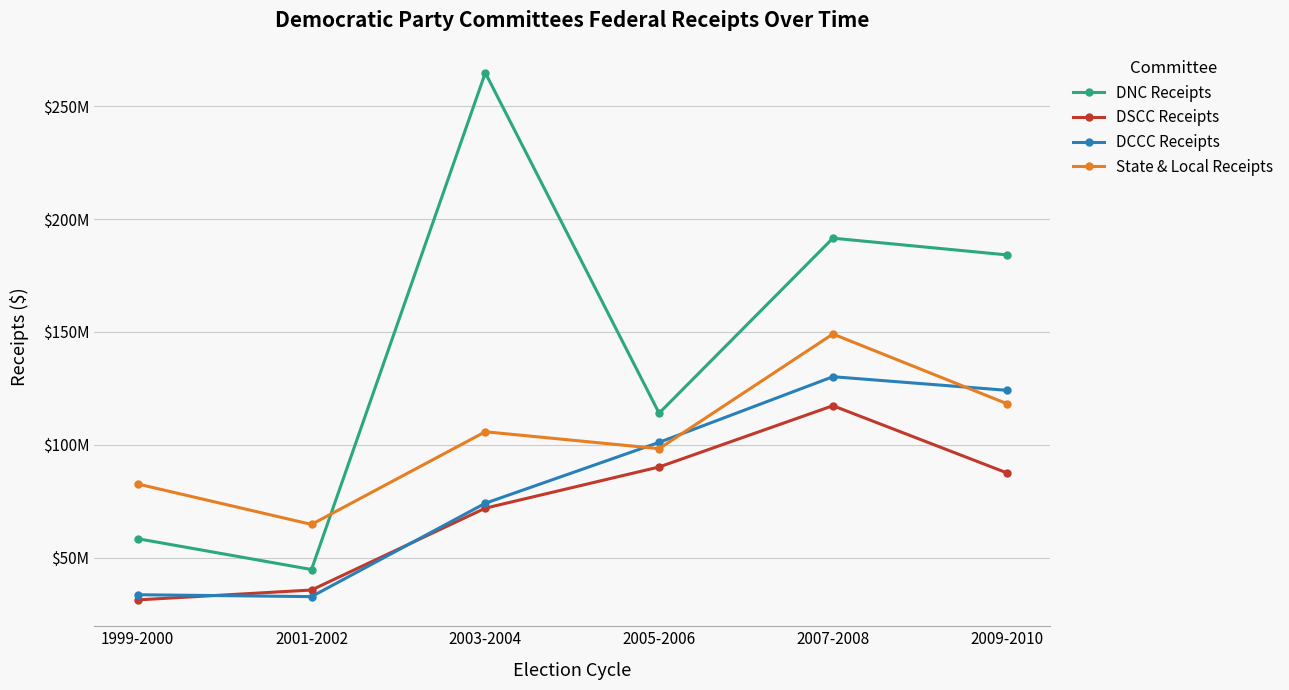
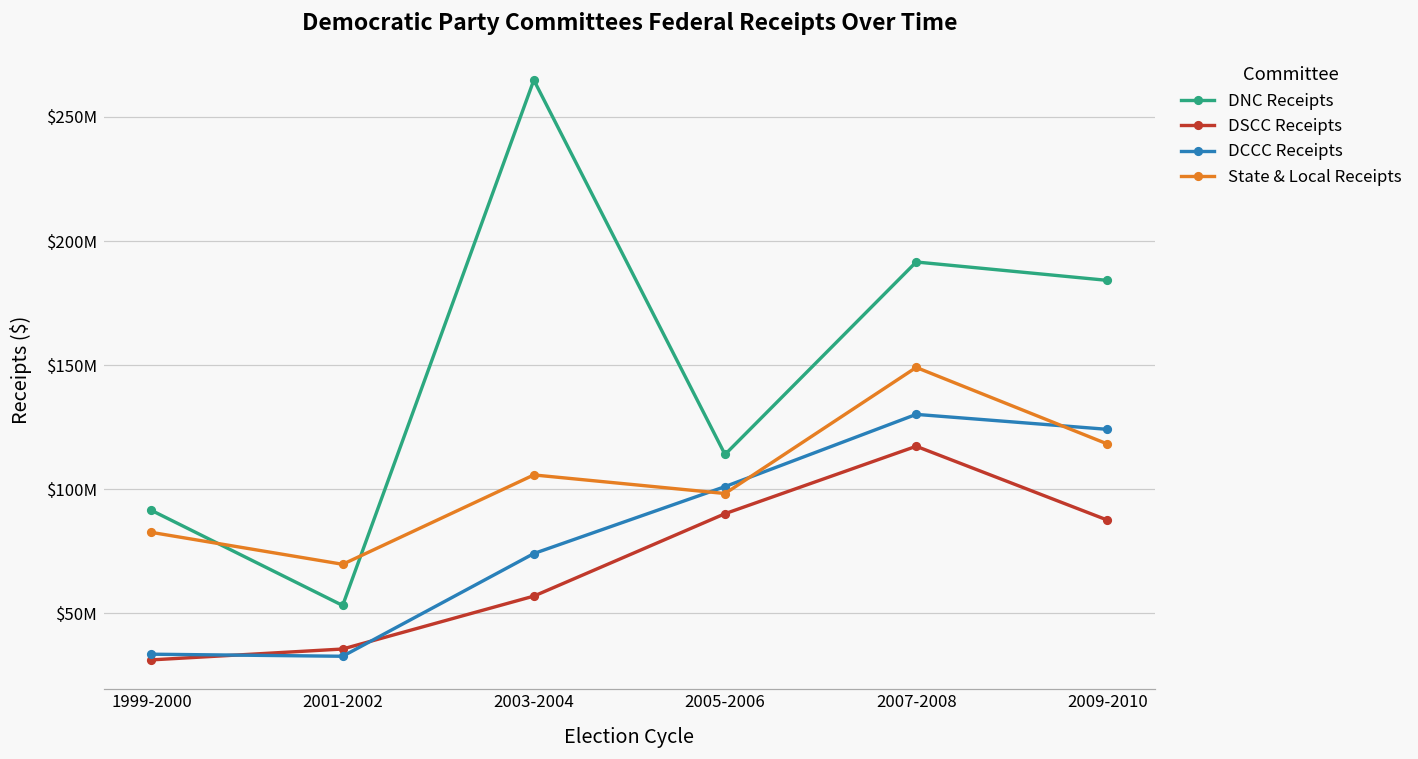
DNC Receipts, 1999-2000: $58000000 -> $92000000
DNC Receipts, 2001-2002: $45000000 -> $53000000
State & Local Receipts, 2001-2002: $65000000 -> $70000000
DSCC Receipts, 2003-2004: $72000000 -> $57000000
